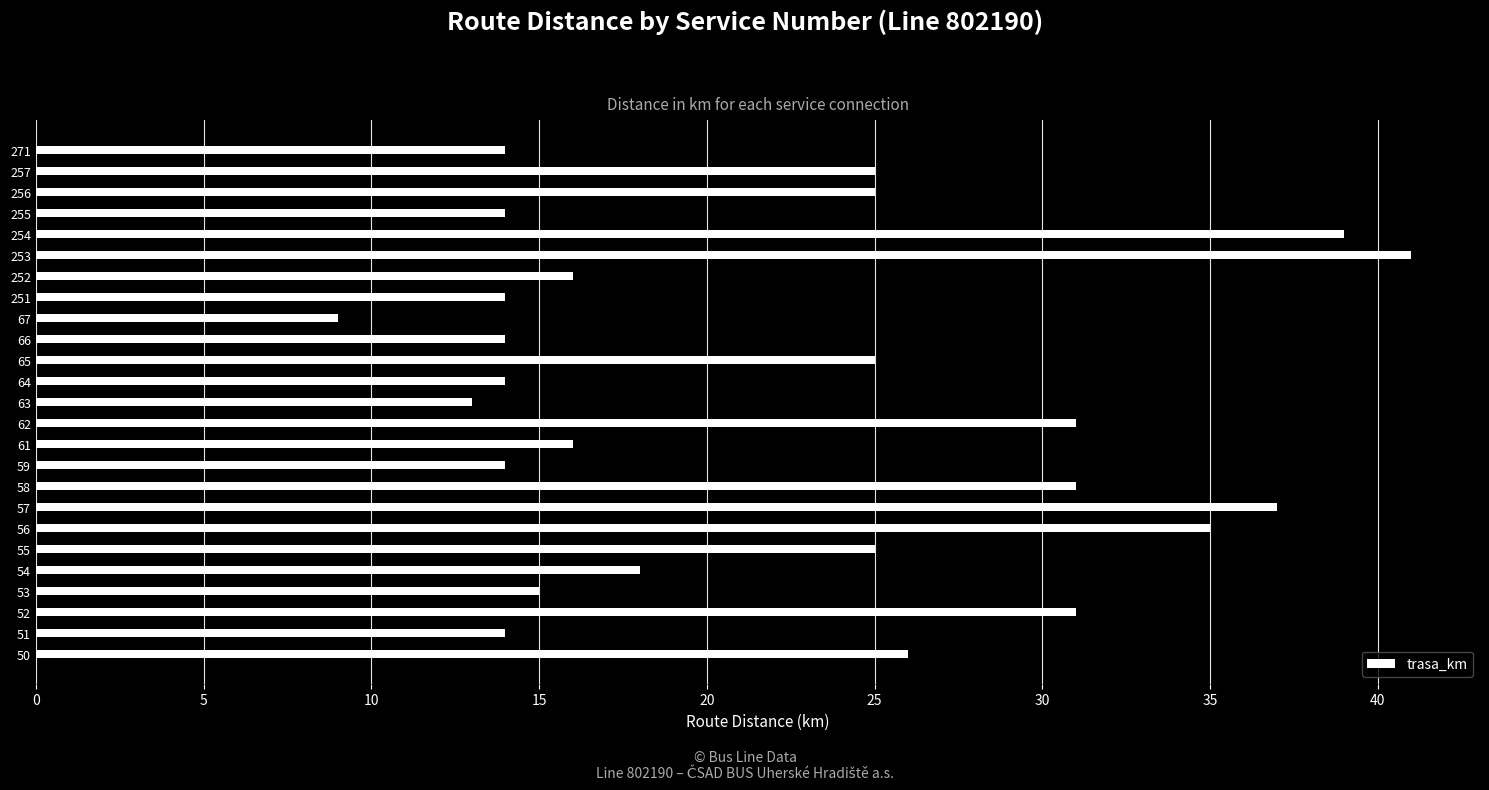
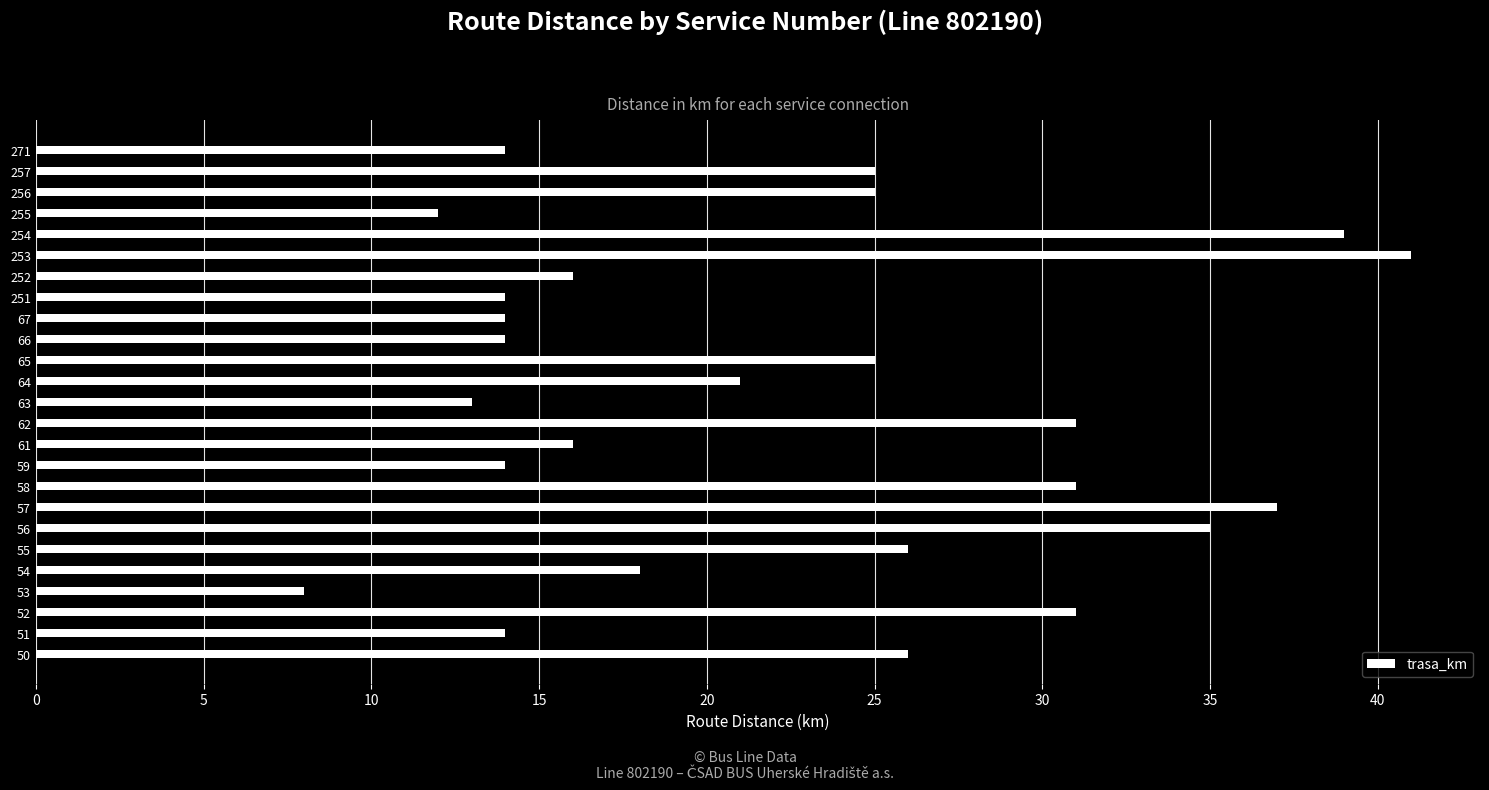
255: 14 -> 12
67: 9 -> 14
64: 14 -> 21
55: 25 -> 26
53: 15 -> 8
